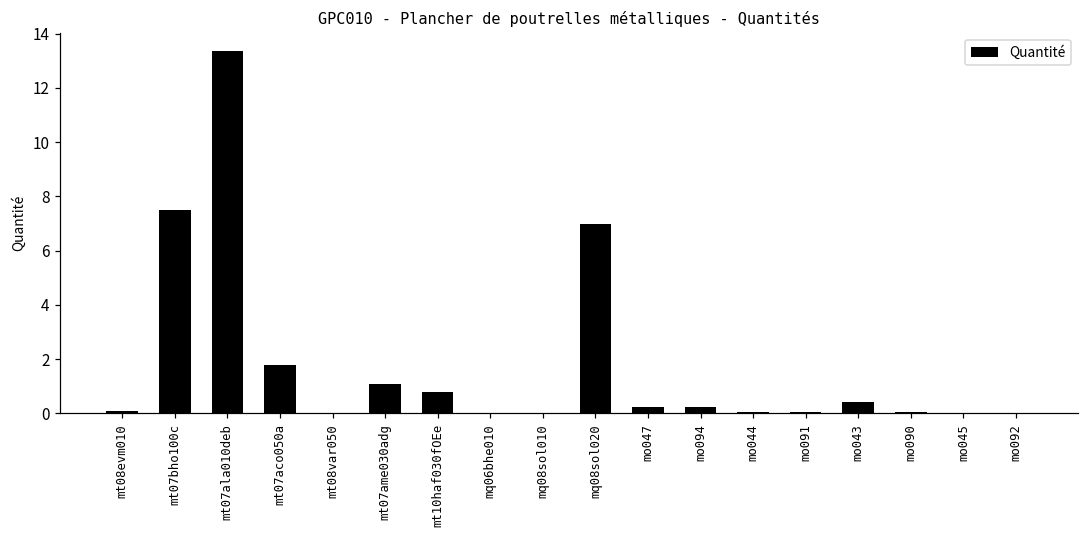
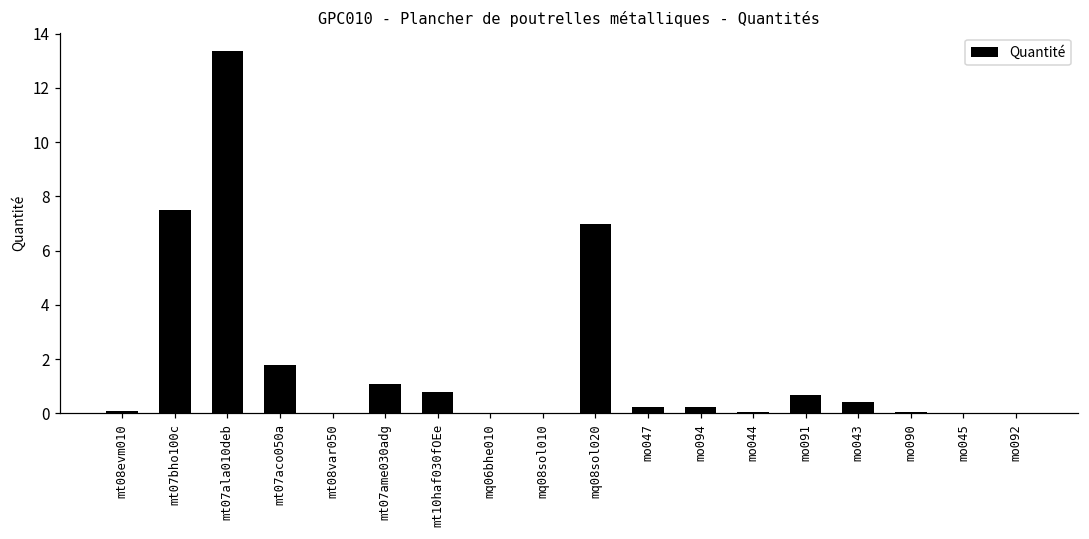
mo091: 0.1 -> 0.7
